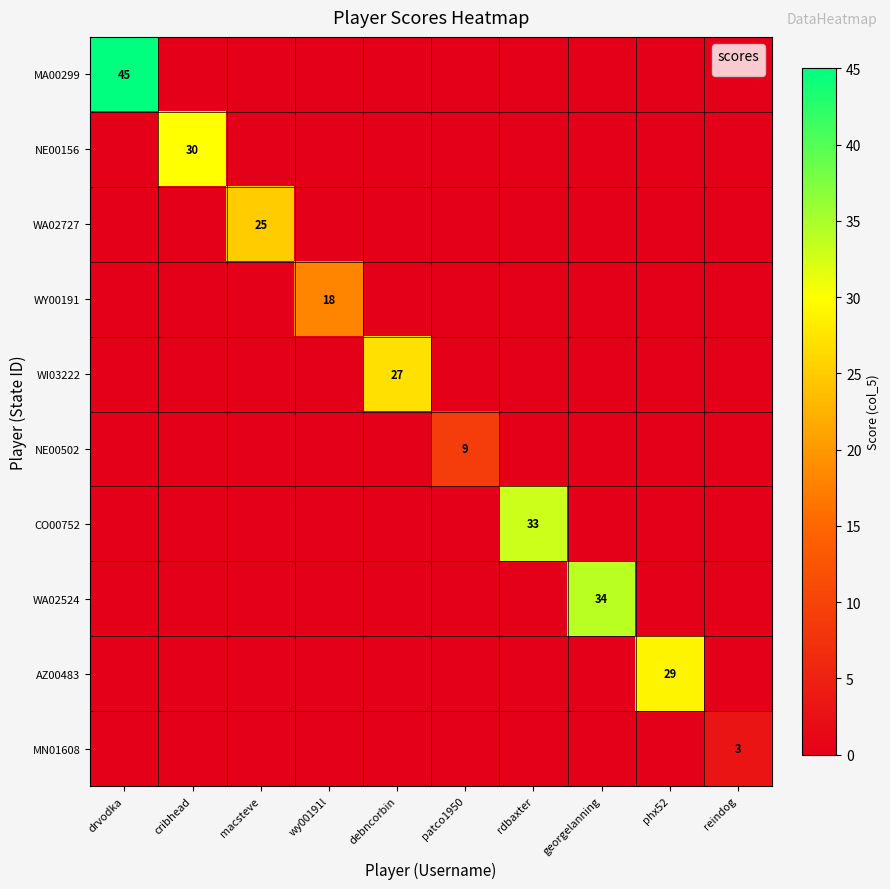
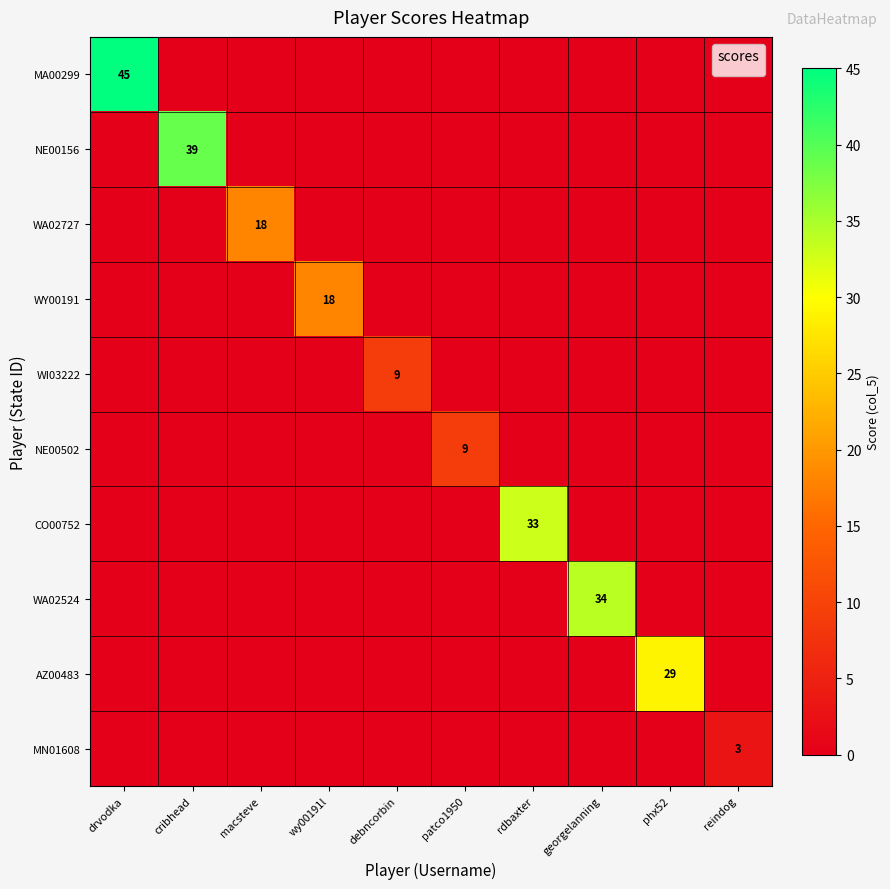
NE00156, cribhead: 30 -> 39
WA02727, macsteve: 25 -> 18
WI03222, debncorbin: 27 -> 9
